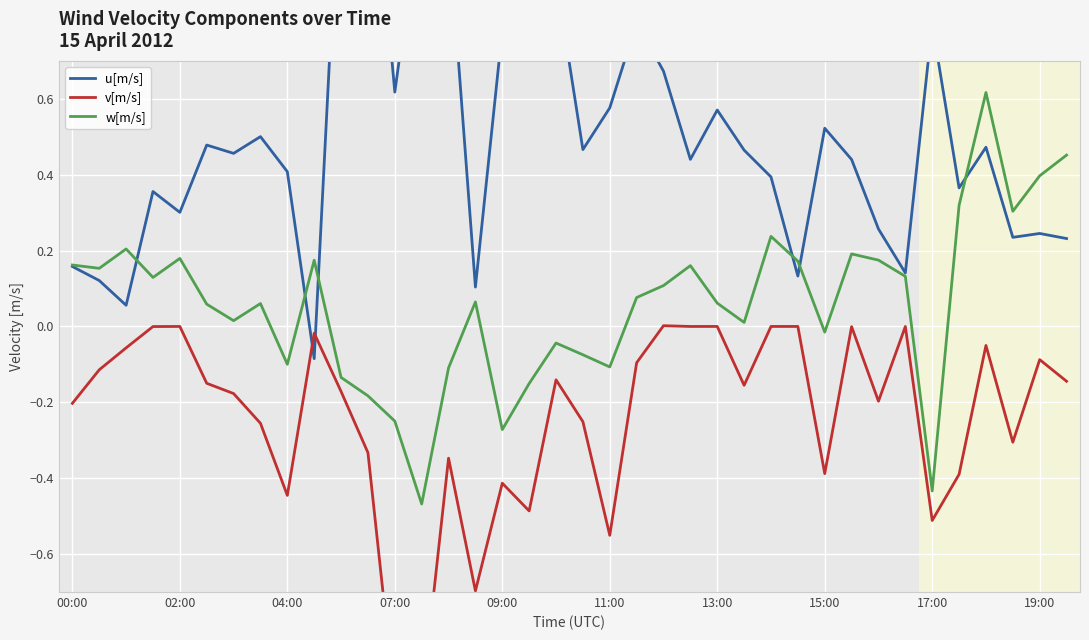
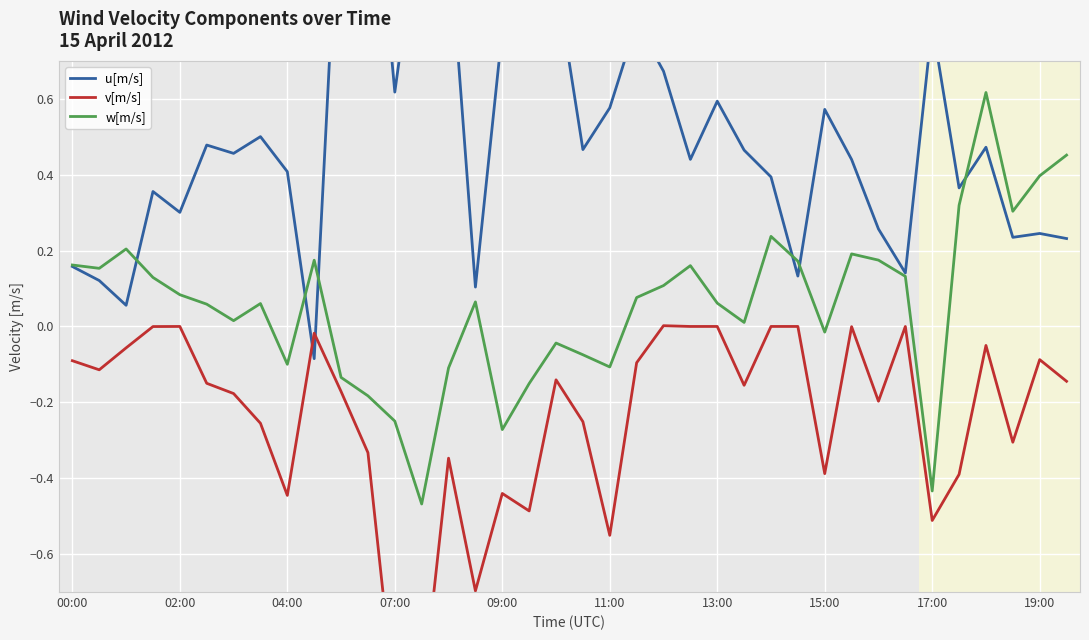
v[m/s], 00:00: -0.20 -> -0.09
w[m/s], 02:00: 0.18 -> 0.08
v[m/s], 09:00: -0.41 -> -0.44
u[m/s], 13:00: 0.57 -> 0.59
u[m/s], 15:00: 0.52 -> 0.57
